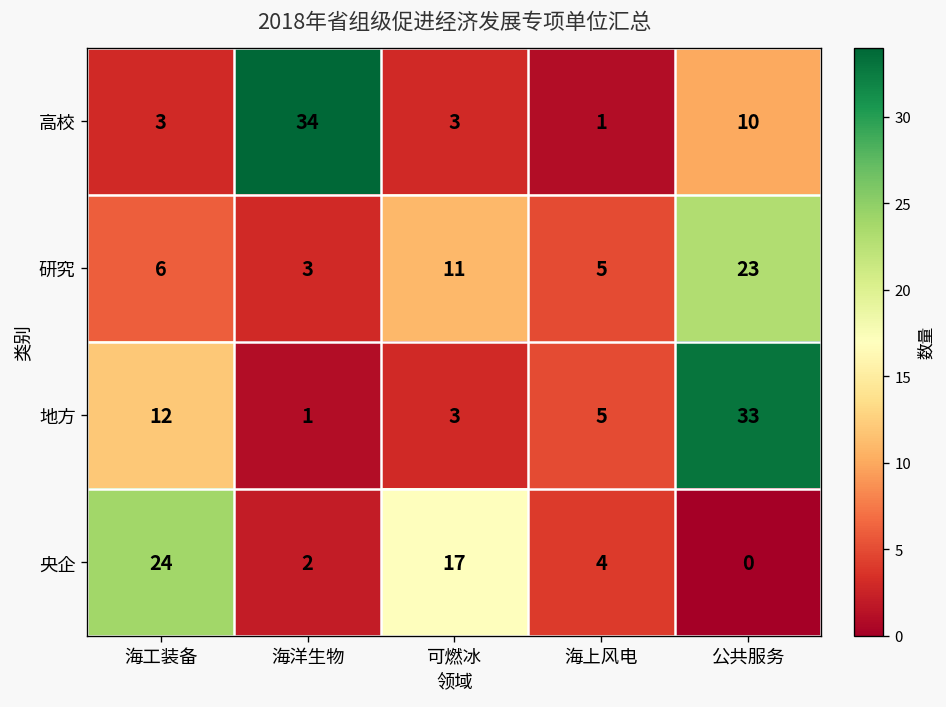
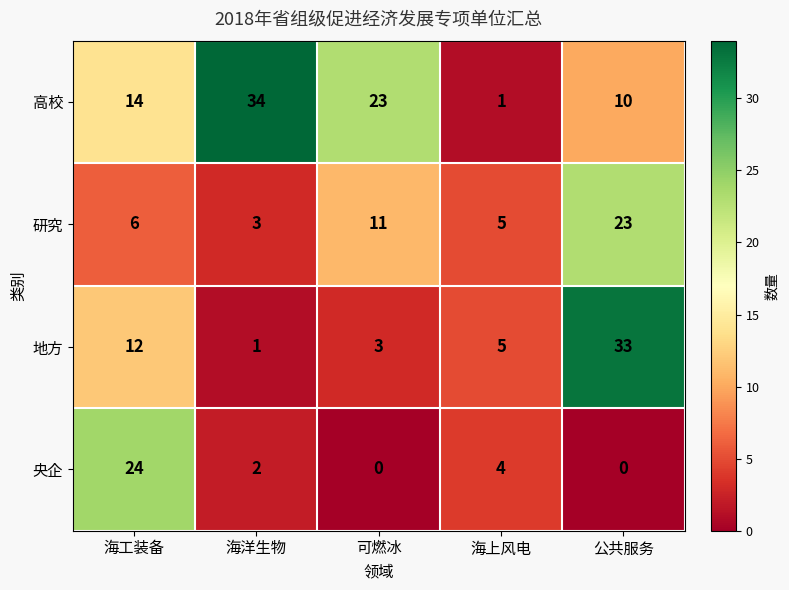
高校, 海工装备: 3 -> 14
高校, 可燃冰: 3 -> 23
央企, 可燃冰: 17 -> 0
